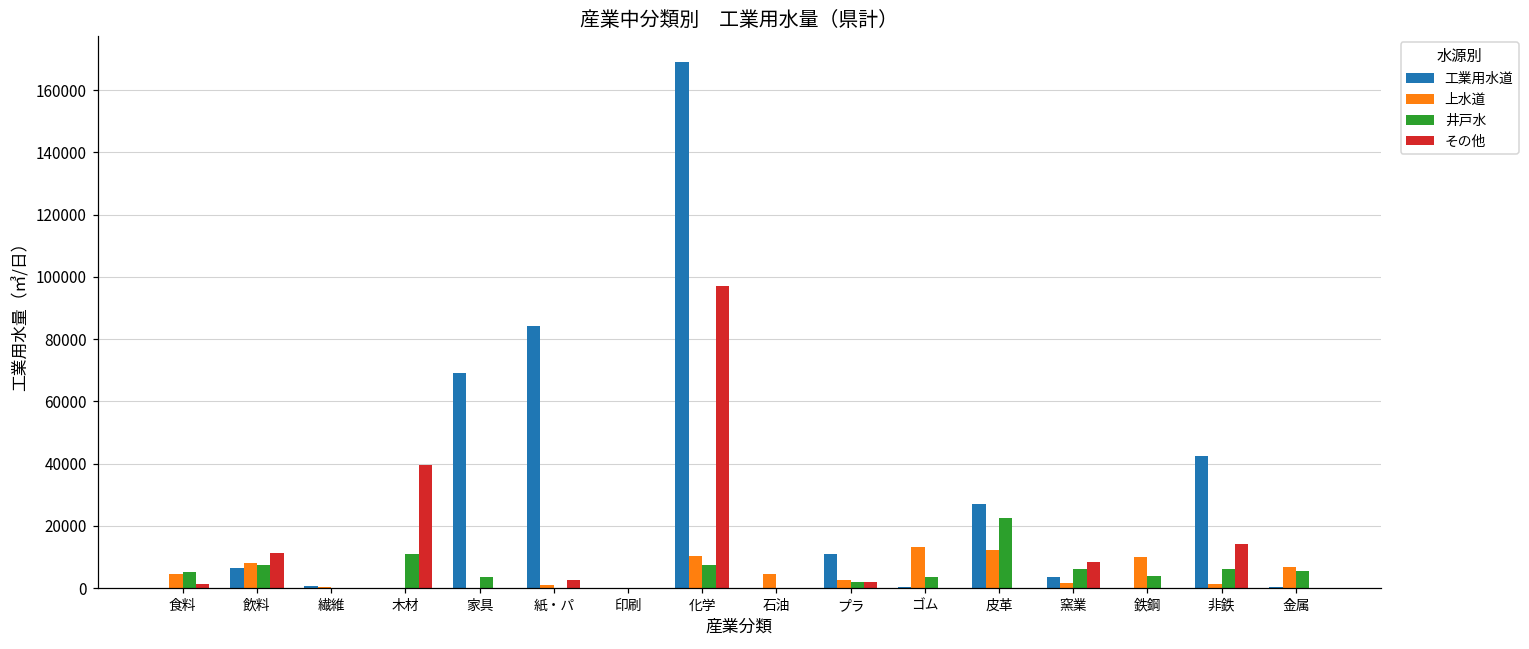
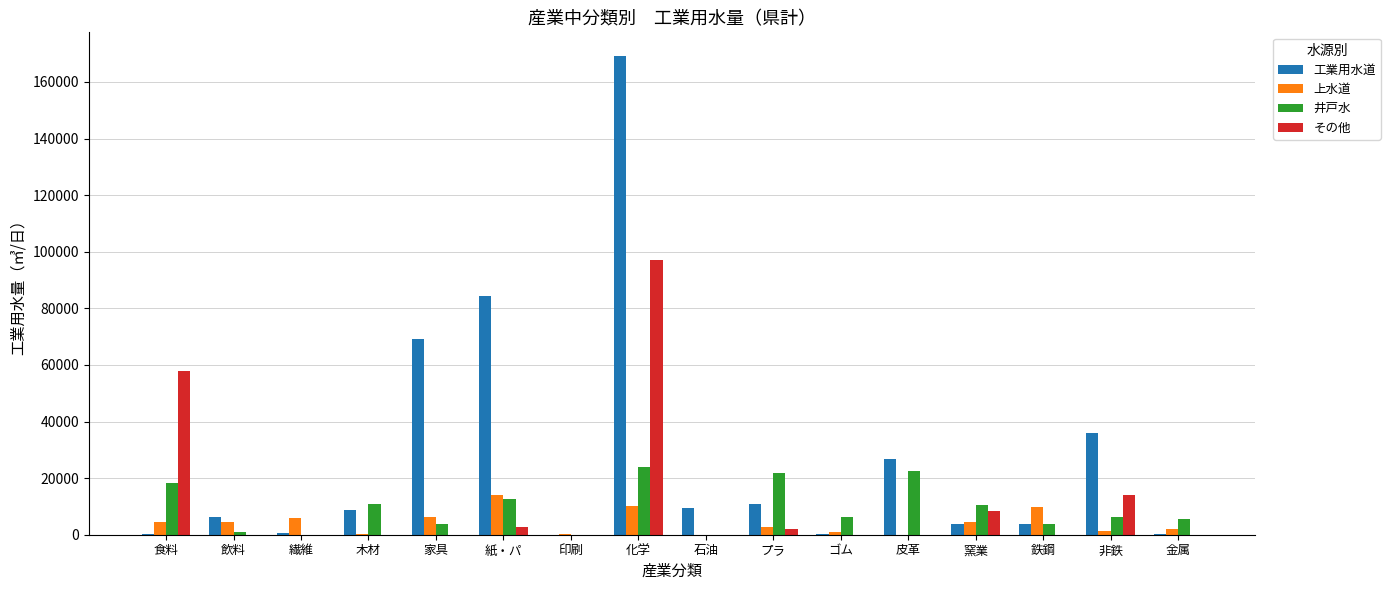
井戸水, 食料: 5000 -> 18000
その他, 食料: 2000 -> 58000
上水道, 飲料: 8000 -> 4000
井戸水, 飲料: 7000 -> 1000
その他, 飲料: 11000 -> 0
上水道, 繊維: 0 -> 6000
工業用水道, 木材: 0 -> 9000
その他, 木材: 40000 -> 0
上水道, 家具: 0 -> 6000
上水道, 紙・パ: 1000 -> 14000
井戸水, 紙・パ: 0 -> 13000
井戸水, 化学: 7000 -> 24000
工業用水道, 石油: 0 -> 9000
上水道, 石油: 5000 -> 0
井戸水, プラ: 2000 -> 22000
上水道, ゴム: 13000 -> 1000
井戸水, ゴム: 4000 -> 6000
上水道, 皮革: 12000 -> 0
上水道, 窯業: 2000 -> 5000
井戸水, 窯業: 6000 -> 10000
工業用水道, 鉄鋼: 0 -> 4000
工業用水道, 非鉄: 42000 -> 36000
上水道, 金属: 7000 -> 2000
